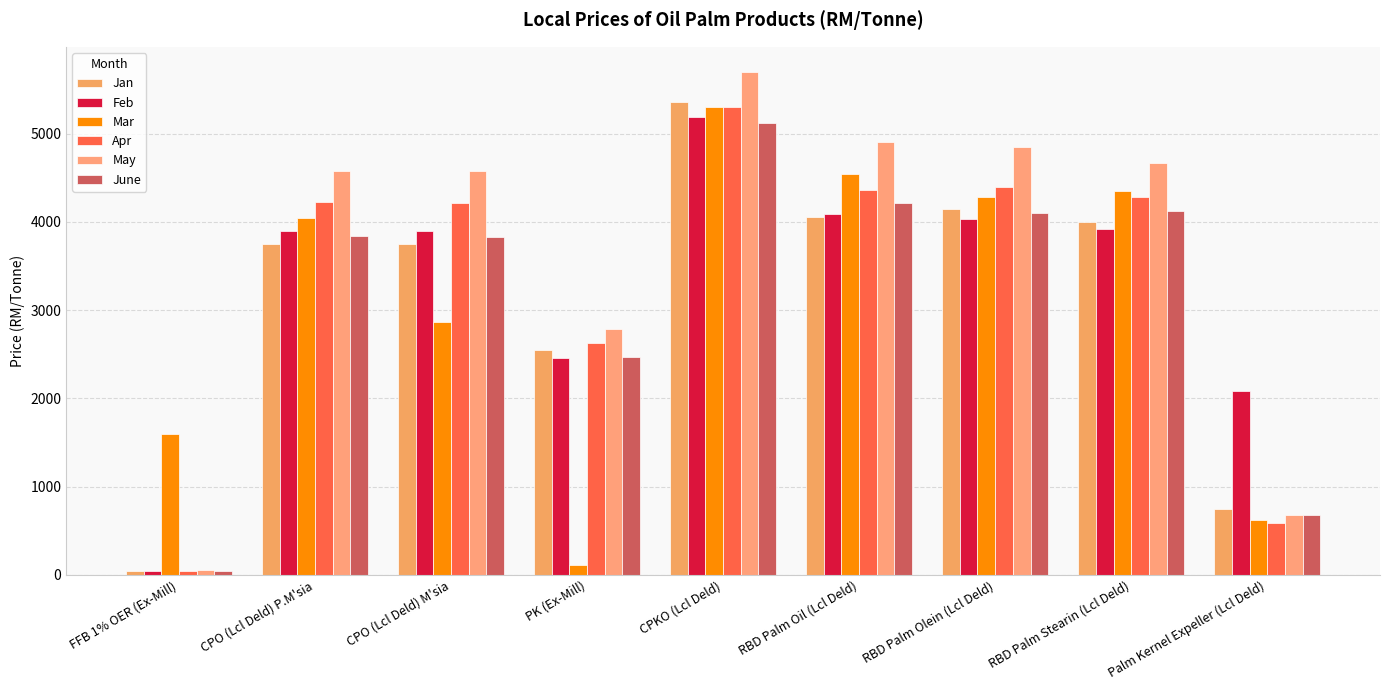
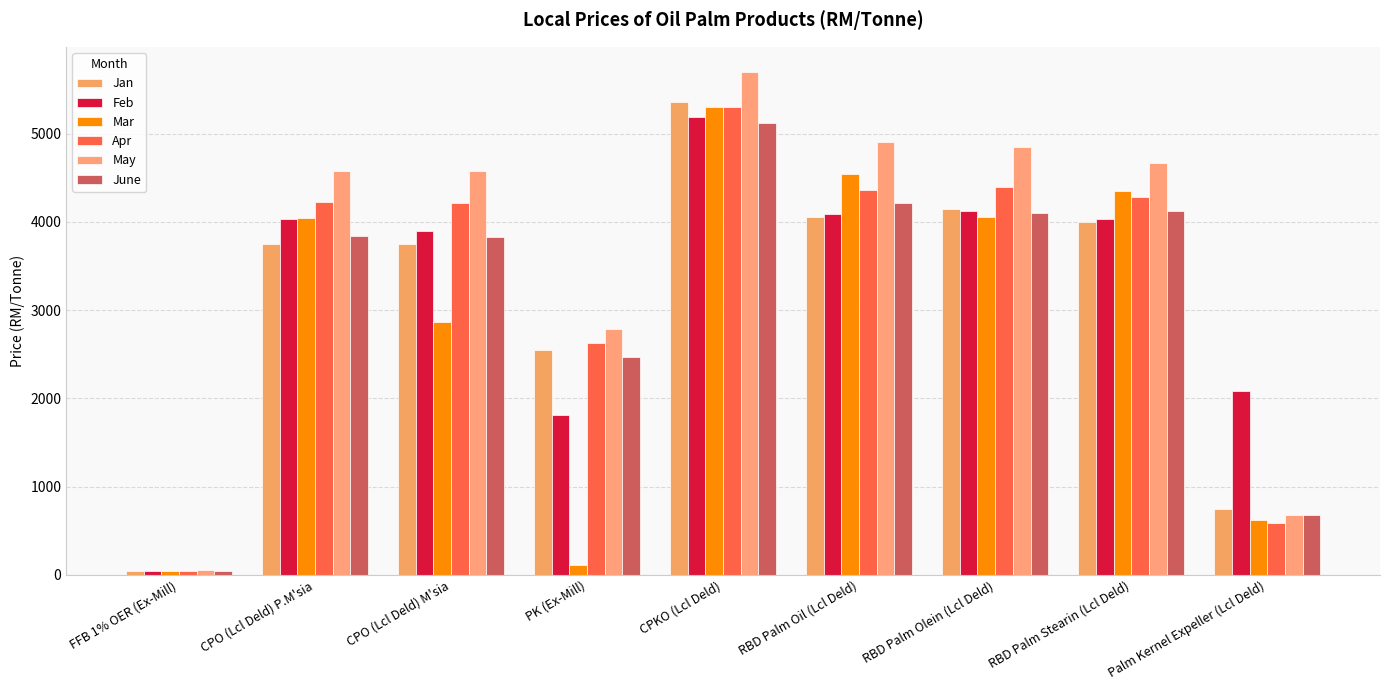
Mar, FFB 1% OER (Ex-Mill): 1600 -> 0
Feb, CPO (Lcl Deld) P.M'sia: 3900 -> 4000
Feb, PK (Ex-Mill): 2500 -> 1800
Feb, RBD Palm Olein (Lcl Deld): 4000 -> 4100
Mar, RBD Palm Olein (Lcl Deld): 4300 -> 4100
Feb, RBD Palm Stearin (Lcl Deld): 3900 -> 4000
